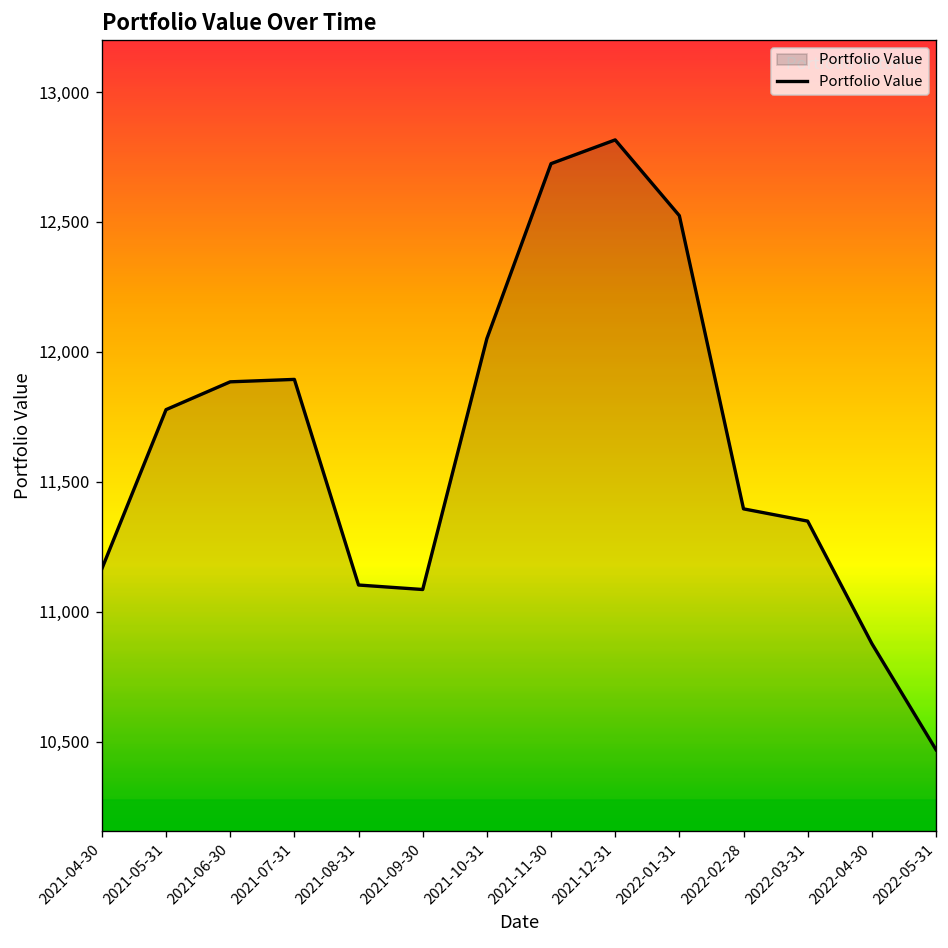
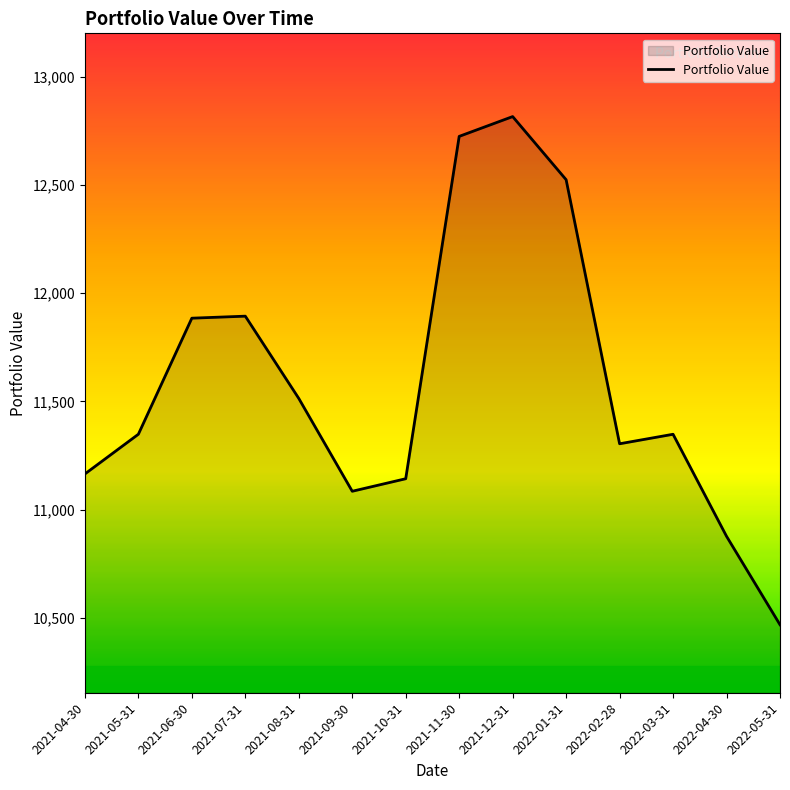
2021-05-31: 11,780 -> 11,350
2021-08-31: 11,100 -> 11,510
2021-10-31: 12,050 -> 11,140
2022-02-28: 11,400 -> 11,300
